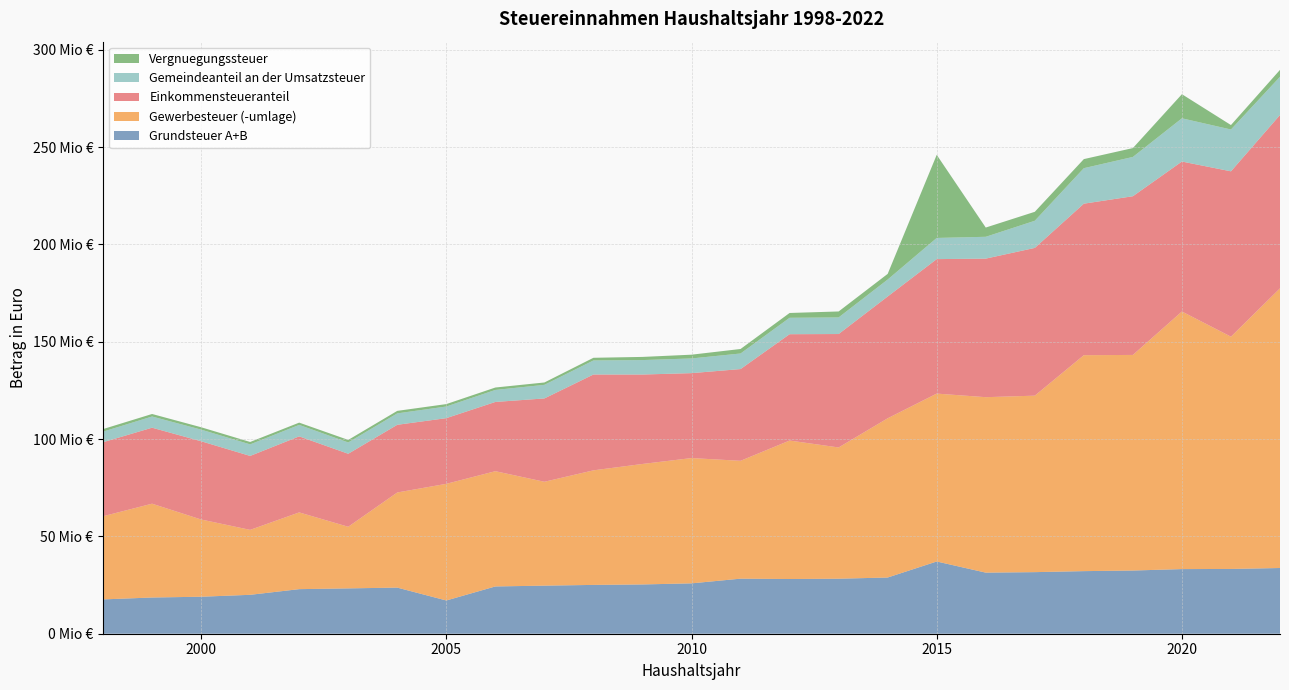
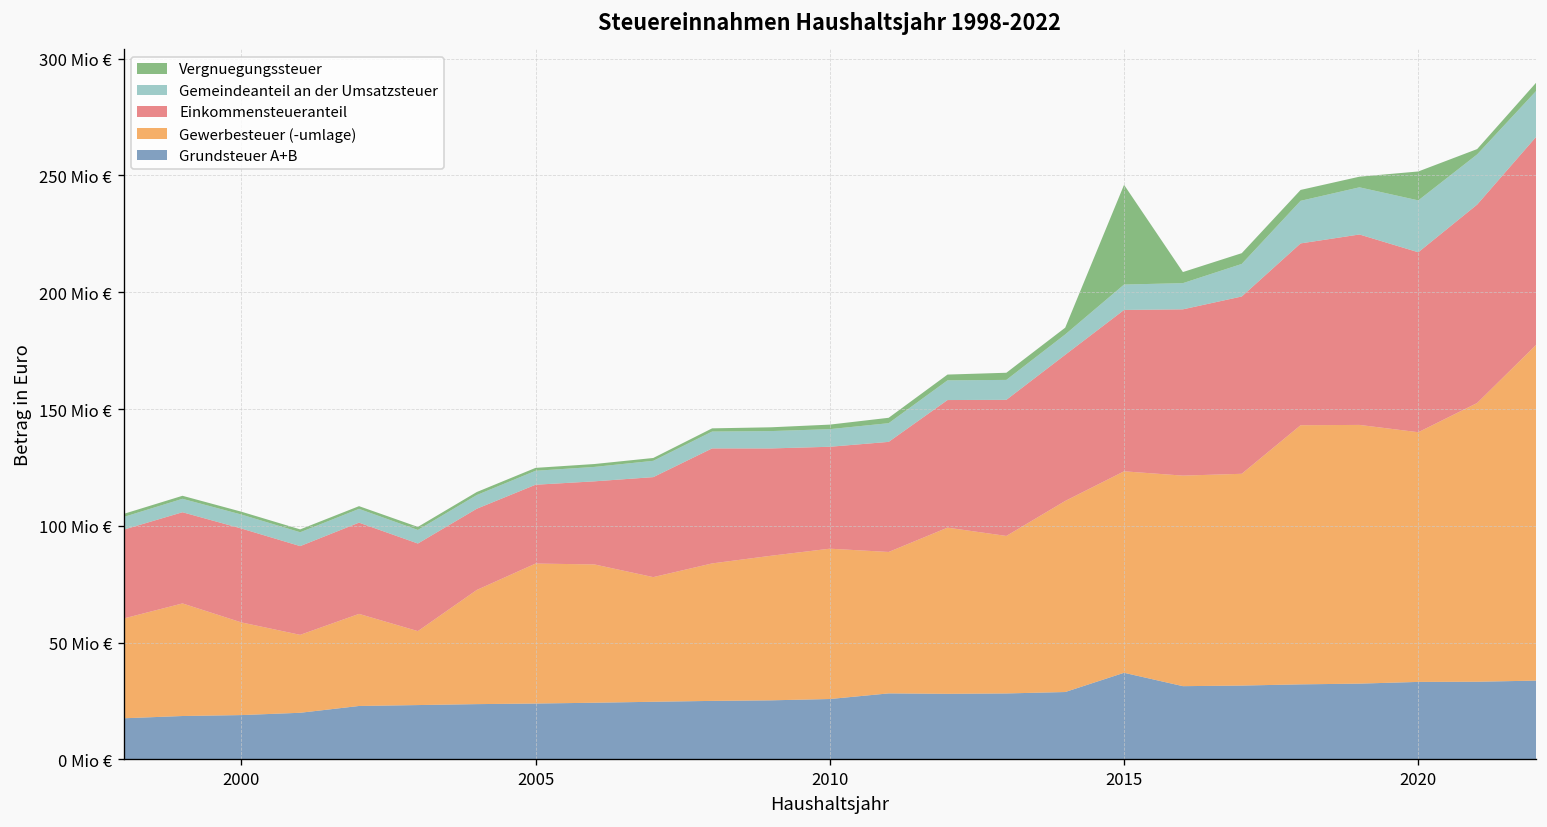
Grundsteuer A+B, 2005: 17 Mio € -> 24 Mio €
Gewerbesteuer (-umlage), 2020: 132 Mio € -> 107 Mio €
